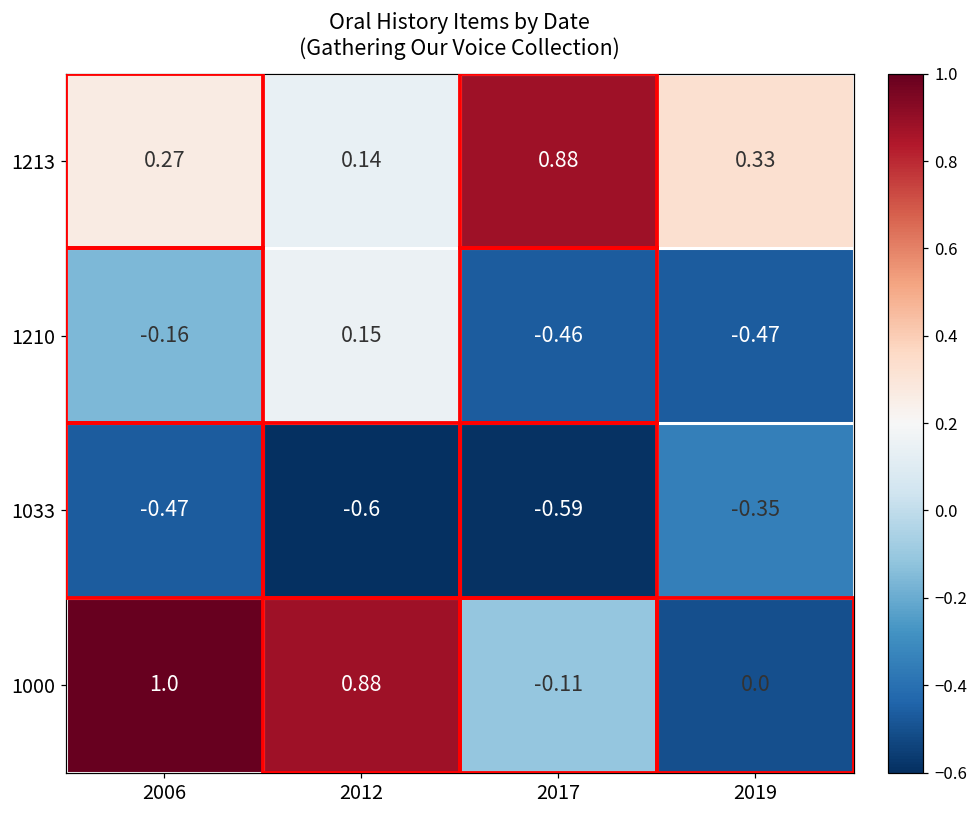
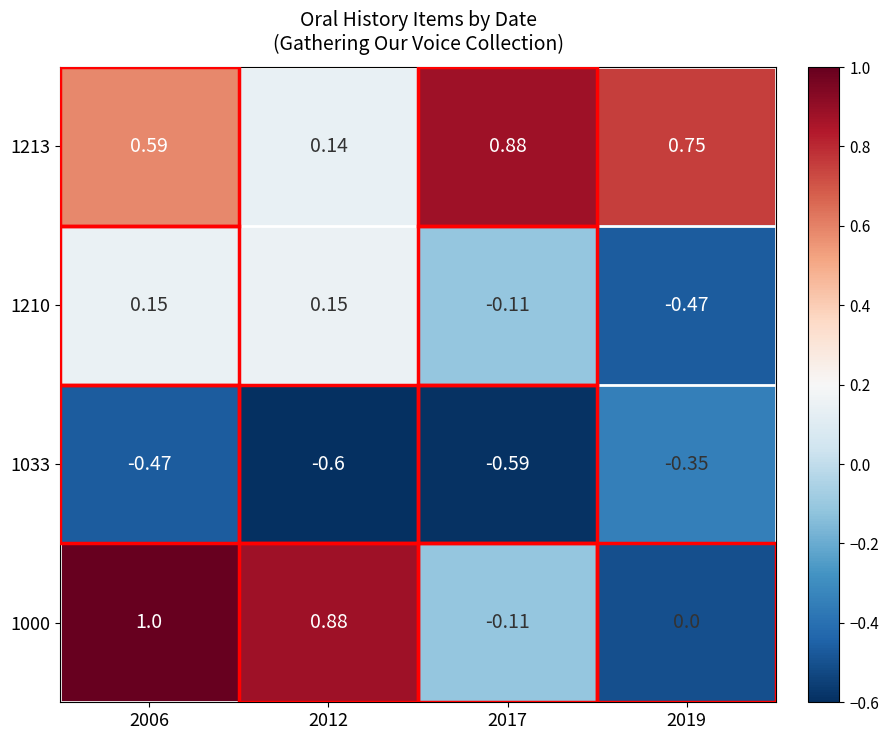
1213, 2006: 0.27 -> 0.59
1213, 2019: 0.33 -> 0.75
1210, 2006: -0.16 -> 0.15
1210, 2017: -0.46 -> -0.11
